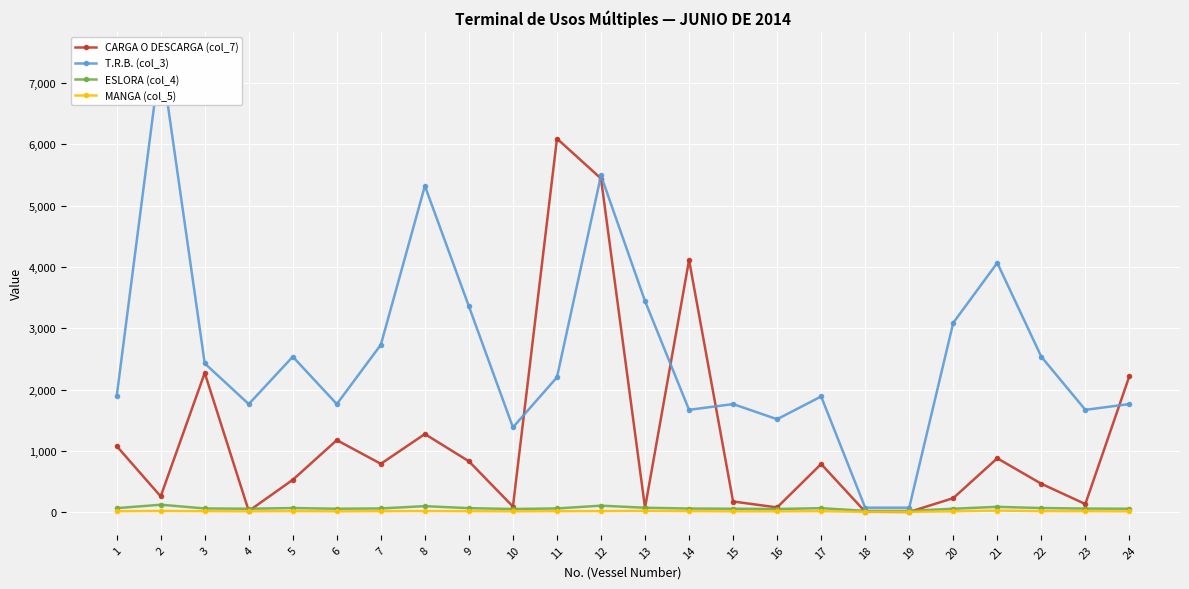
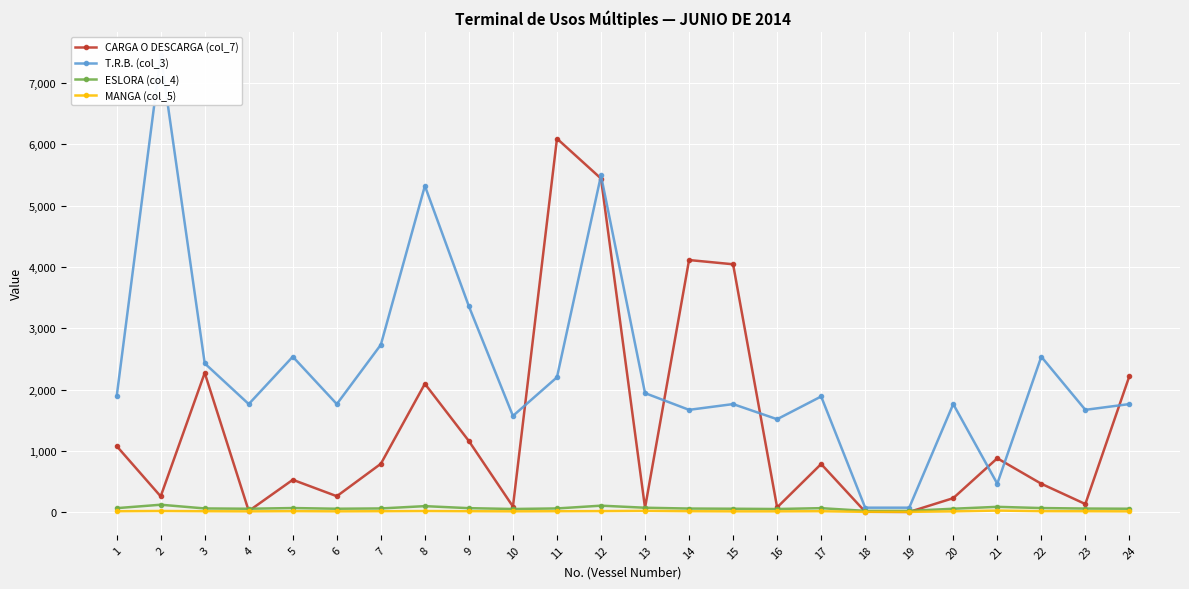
CARGA O DESCARGA (col_7), 6: 1,200 -> 300
CARGA O DESCARGA (col_7), 8: 1,300 -> 2,100
CARGA O DESCARGA (col_7), 9: 800 -> 1,200
T.R.B. (col_3), 10: 1,400 -> 1,600
T.R.B. (col_3), 13: 3,400 -> 1,900
CARGA O DESCARGA (col_7), 15: 200 -> 4,000
T.R.B. (col_3), 20: 3,100 -> 1,800
T.R.B. (col_3), 21: 4,100 -> 500
